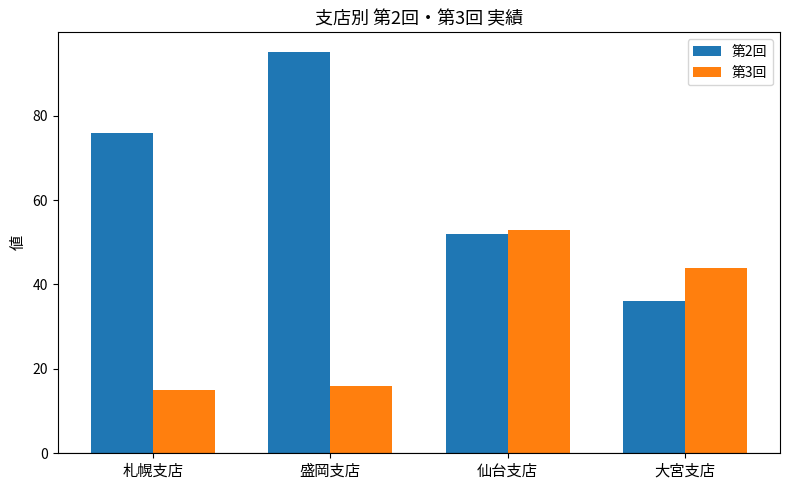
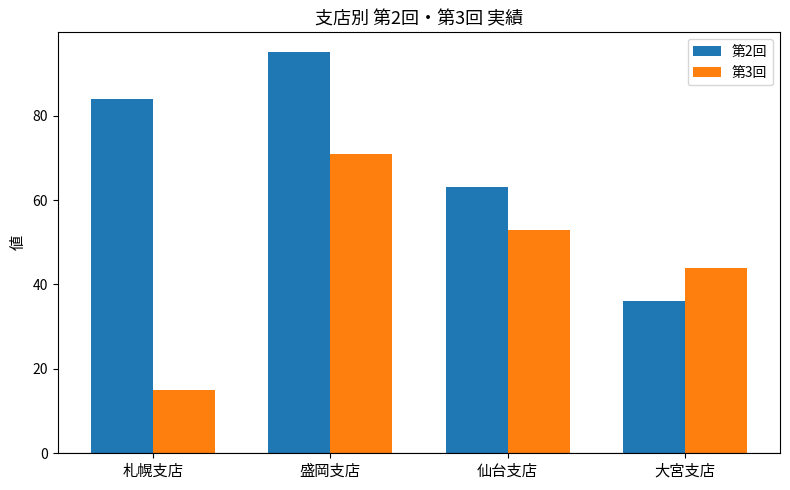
第2回, 札幌支店: 76 -> 84
第3回, 盛岡支店: 16 -> 71
第2回, 仙台支店: 52 -> 63
